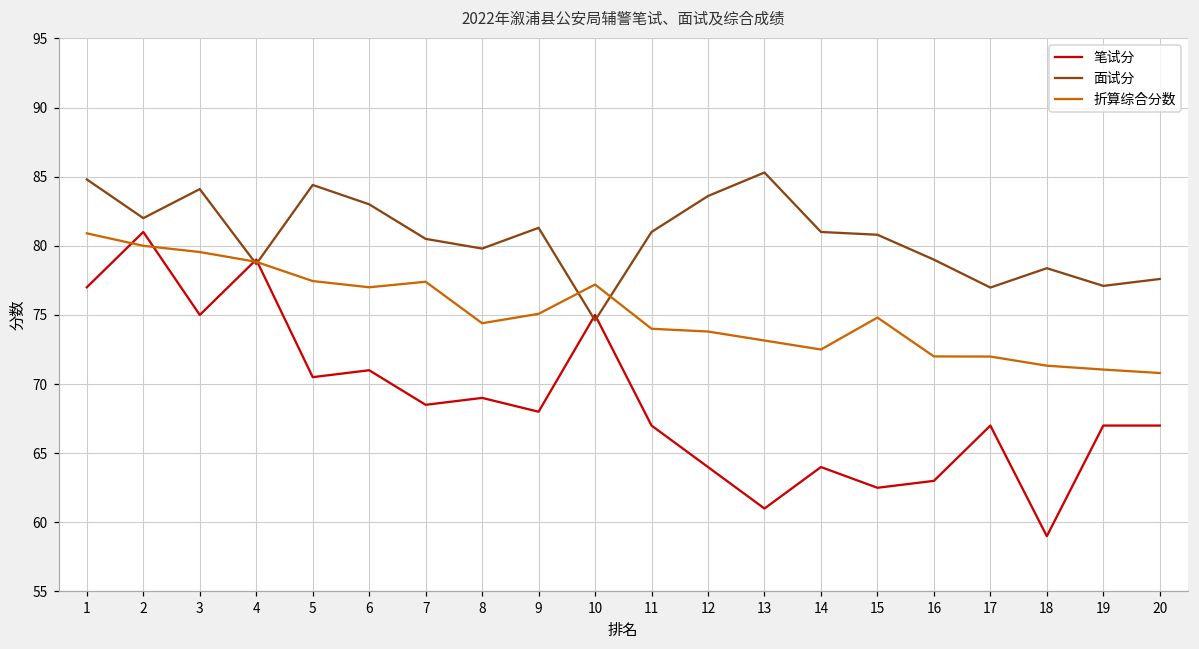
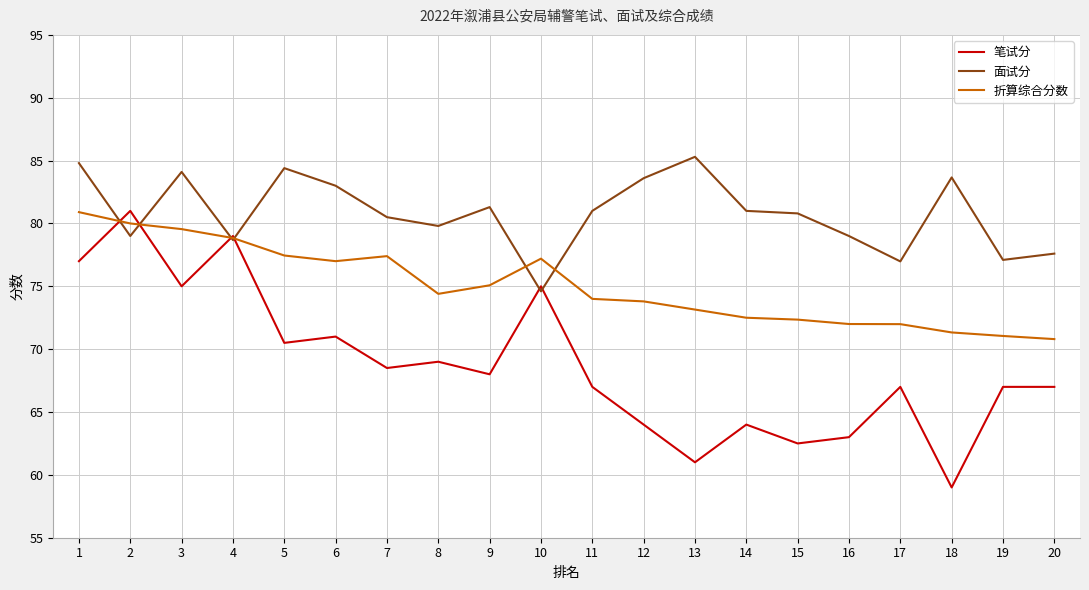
面试分, 2: 82 -> 79
折算综合分数, 15: 74.8 -> 72.4
面试分, 18: 78.4 -> 83.7
